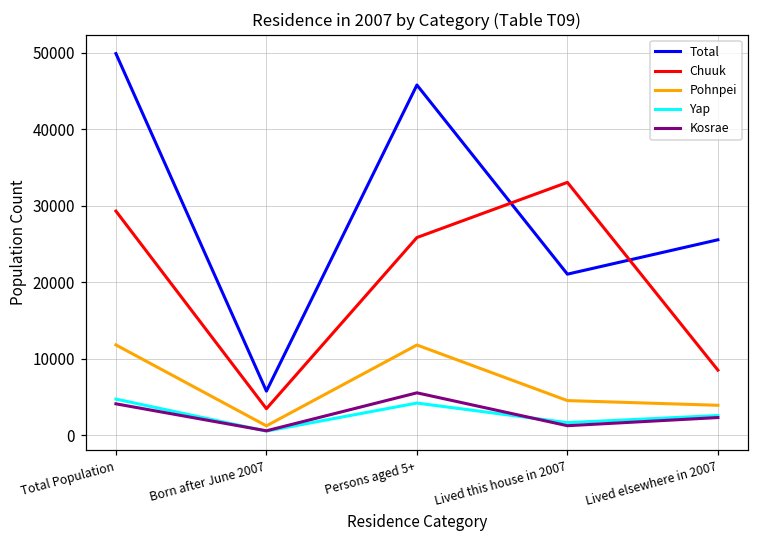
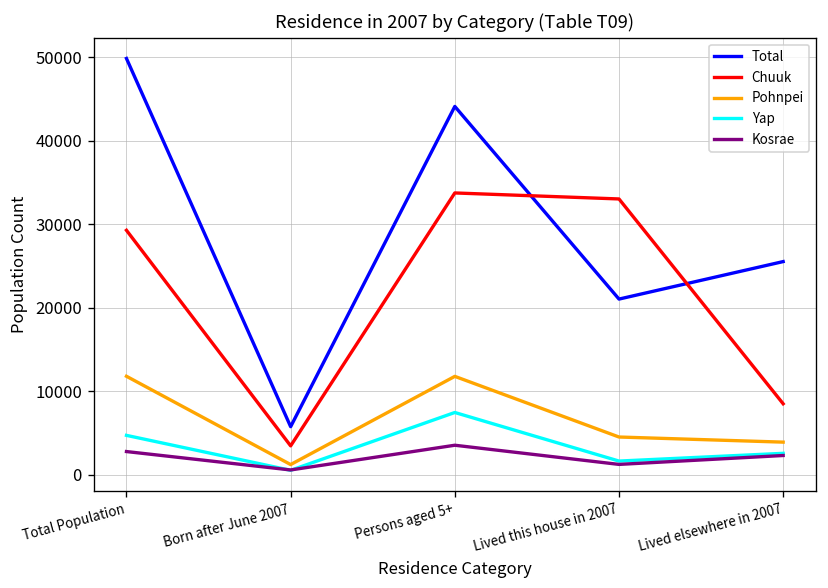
Kosrae, Total Population: 4000 -> 3000
Total, Persons aged 5+: 46000 -> 44000
Chuuk, Persons aged 5+: 26000 -> 34000
Yap, Persons aged 5+: 4000 -> 7000
Kosrae, Persons aged 5+: 6000 -> 4000
